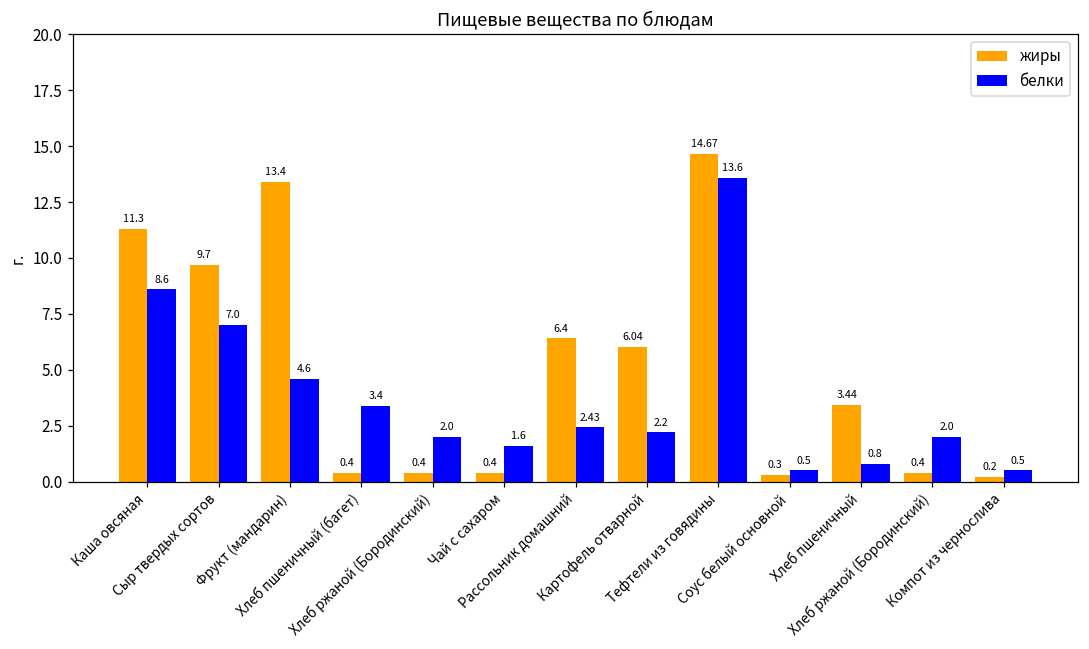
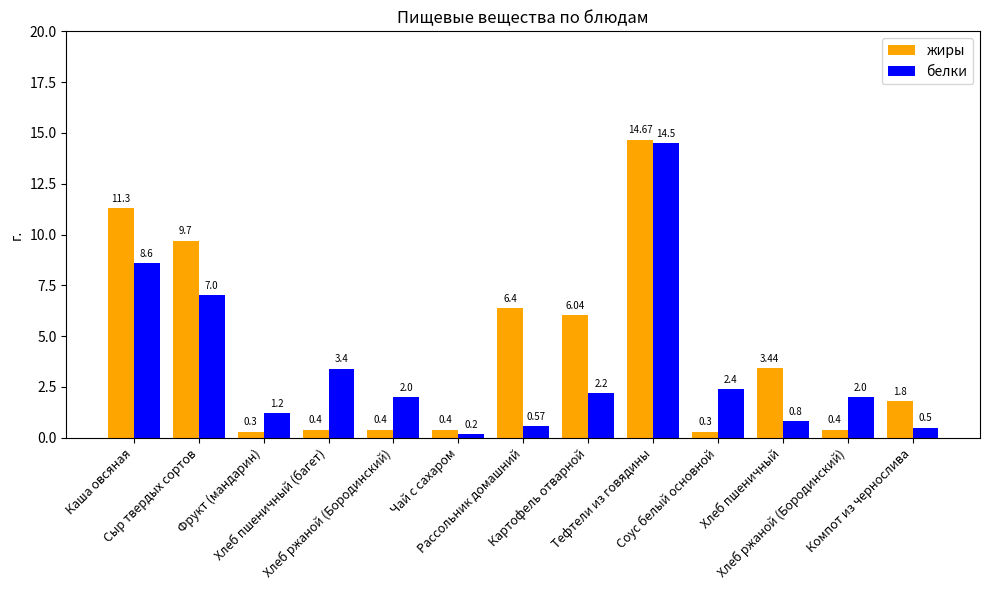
жиры, Фрукт (мандарин): 13.4 -> 0.3
белки, Фрукт (мандарин): 4.6 -> 1.2
белки, Чай с сахаром: 1.6 -> 0.2
белки, Рассольник домашний: 2.43 -> 0.57
белки, Тефтели из говядины: 13.6 -> 14.5
белки, Соус белый основной: 0.5 -> 2.4
жиры, Компот из чернослива: 0.2 -> 1.8
